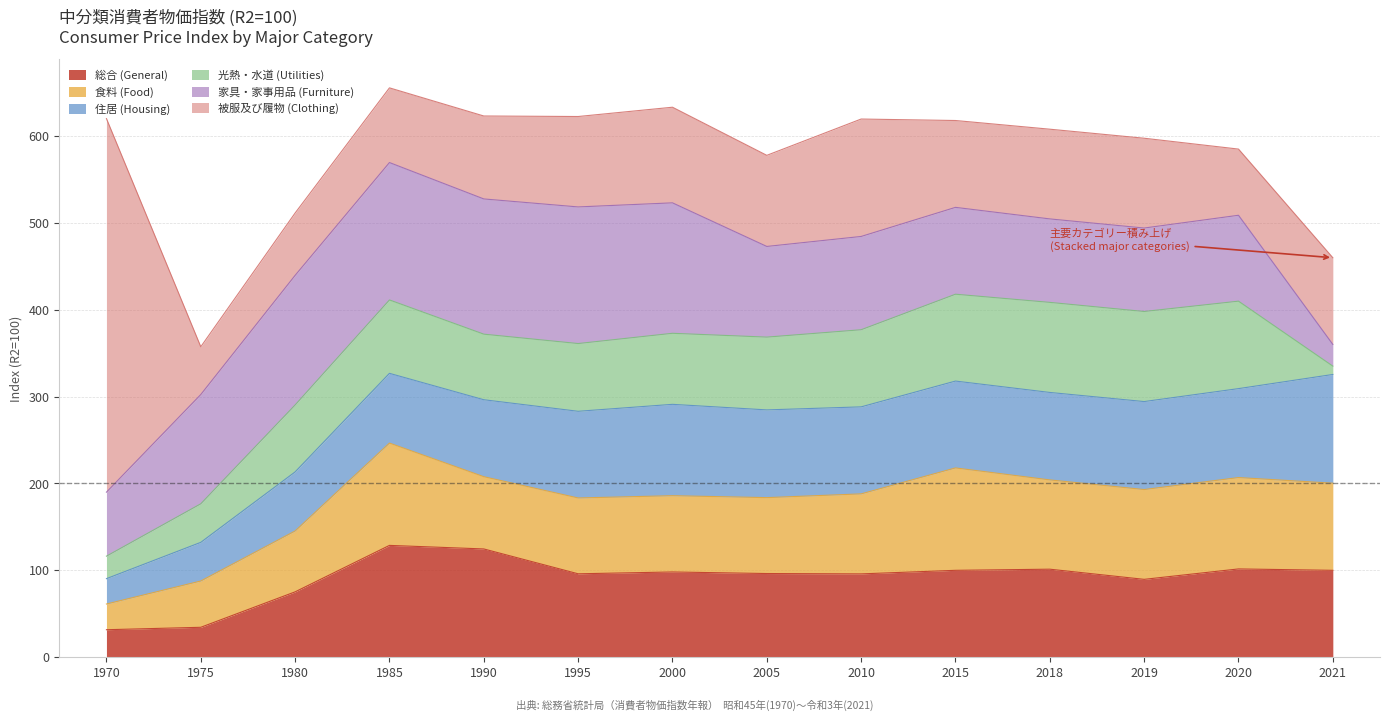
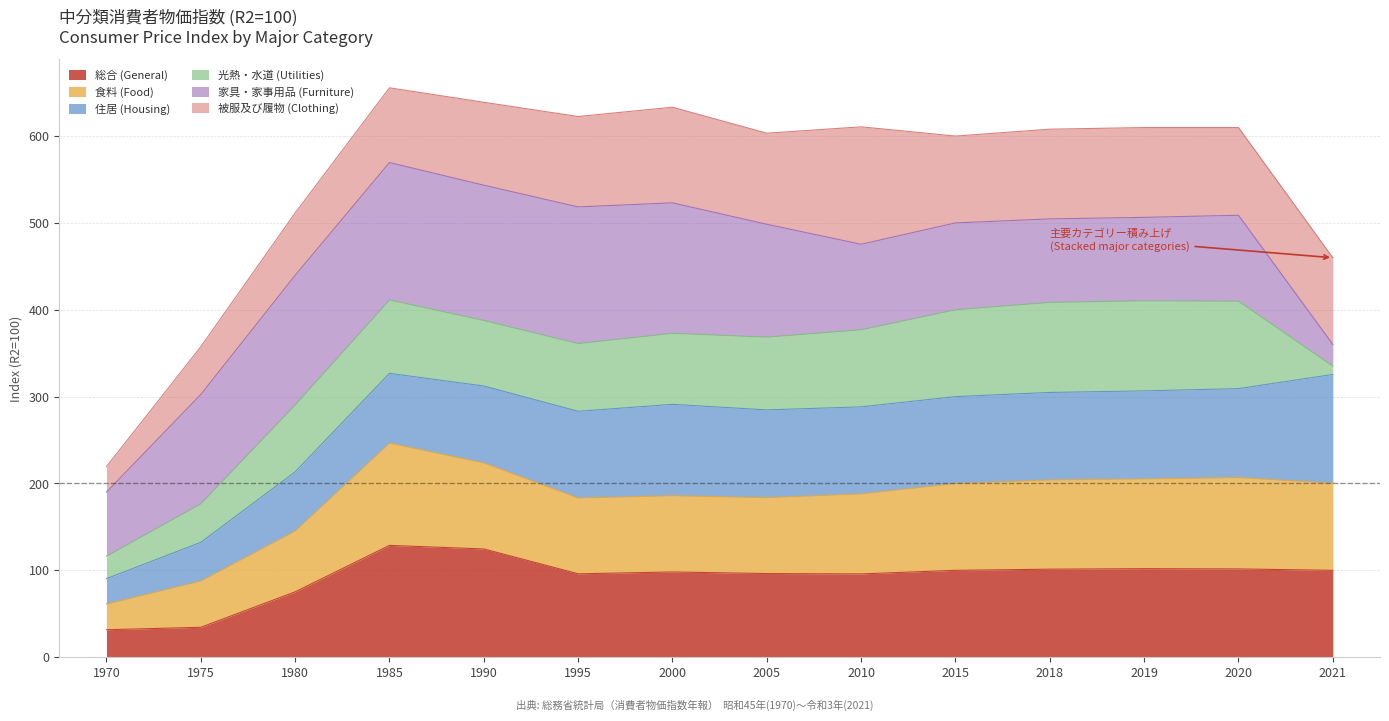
被服及び履物 (Clothing), 1970: 430 -> 30
食料 (Food), 1990: 80 -> 100
家具・家事用品 (Furniture), 2005: 100 -> 130
家具・家事用品 (Furniture), 2010: 110 -> 100
食料 (Food), 2015: 120 -> 100
総合 (General), 2019: 90 -> 100
被服及び履物 (Clothing), 2020: 80 -> 100
